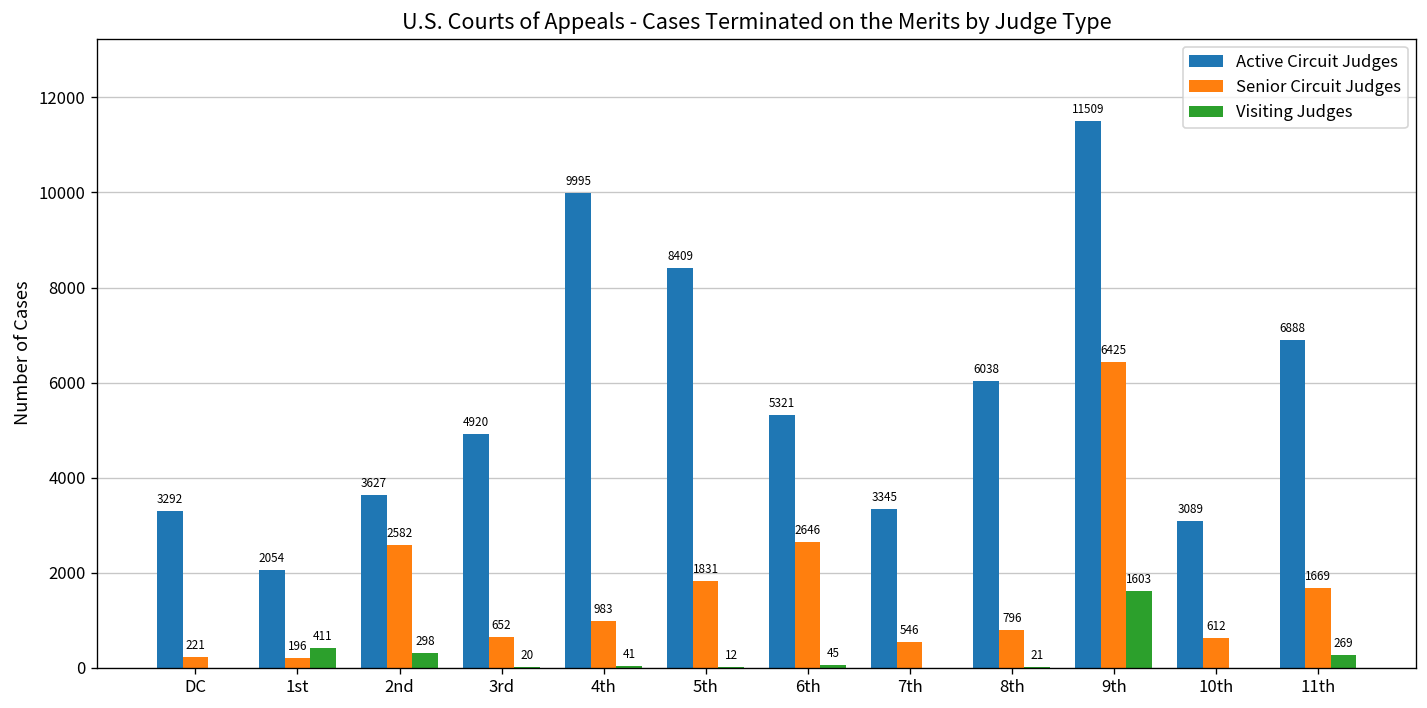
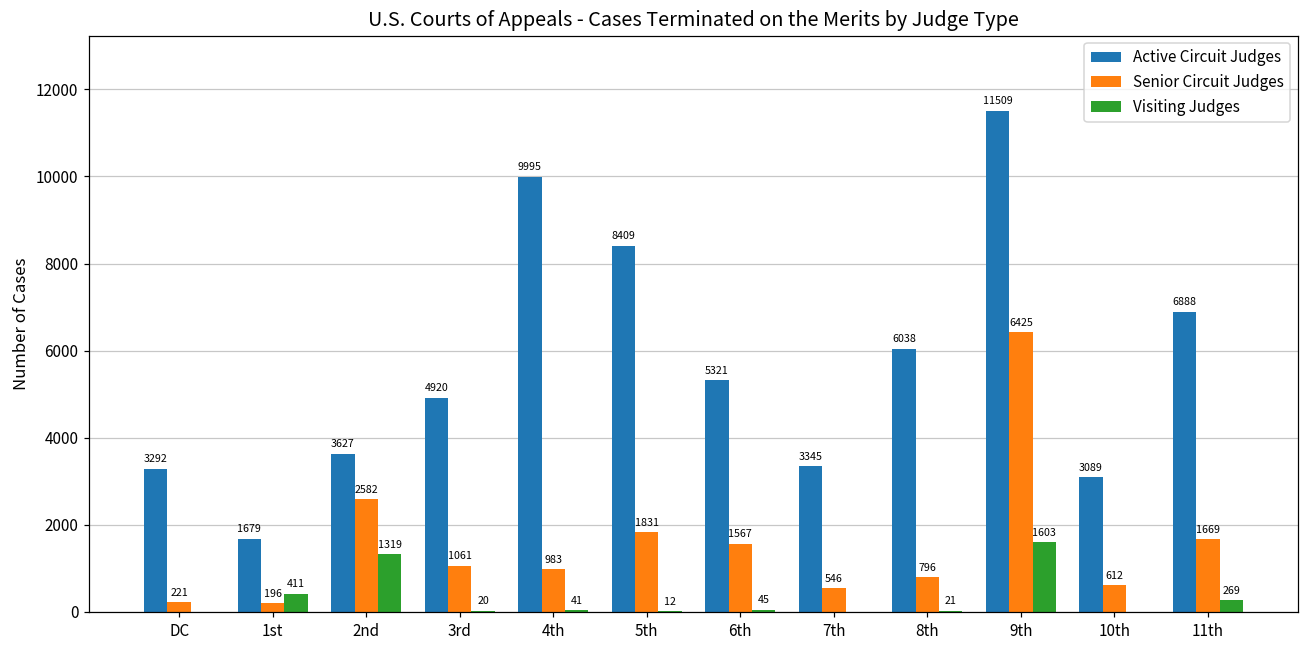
Active Circuit Judges, 1st: 2054 -> 1679
Visiting Judges, 2nd: 298 -> 1319
Senior Circuit Judges, 3rd: 652 -> 1061
Senior Circuit Judges, 6th: 2646 -> 1567
